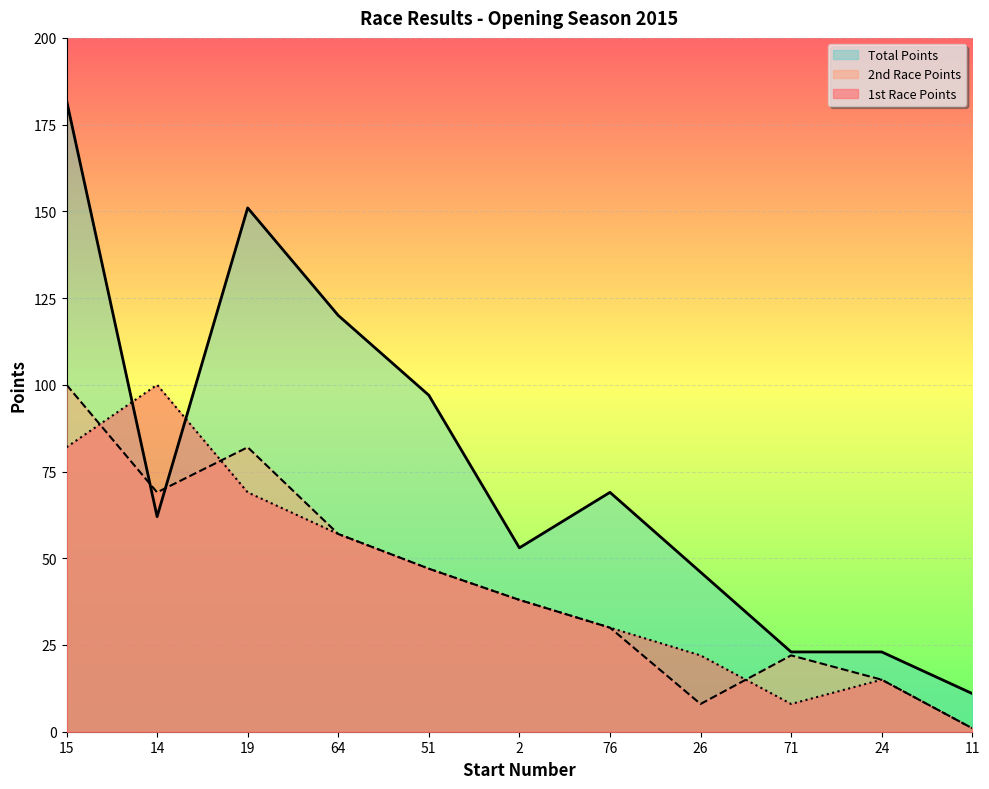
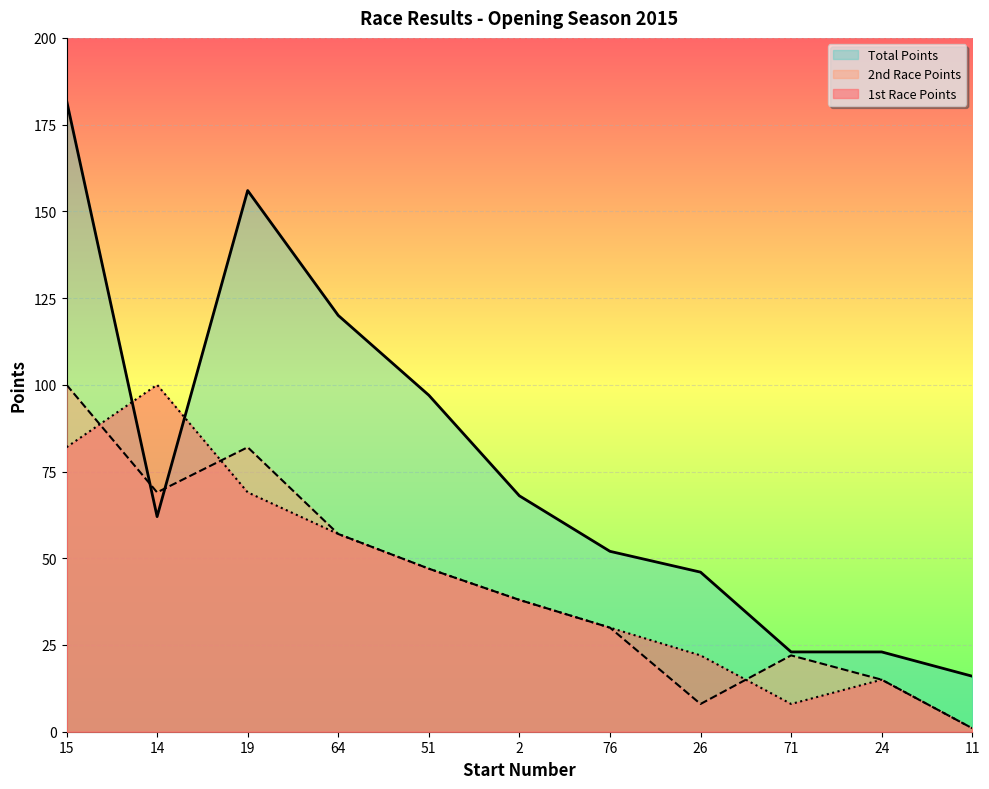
Total Points, 19: 151 -> 156
Total Points, 2: 53 -> 68
Total Points, 76: 69 -> 52
Total Points, 11: 11 -> 16
